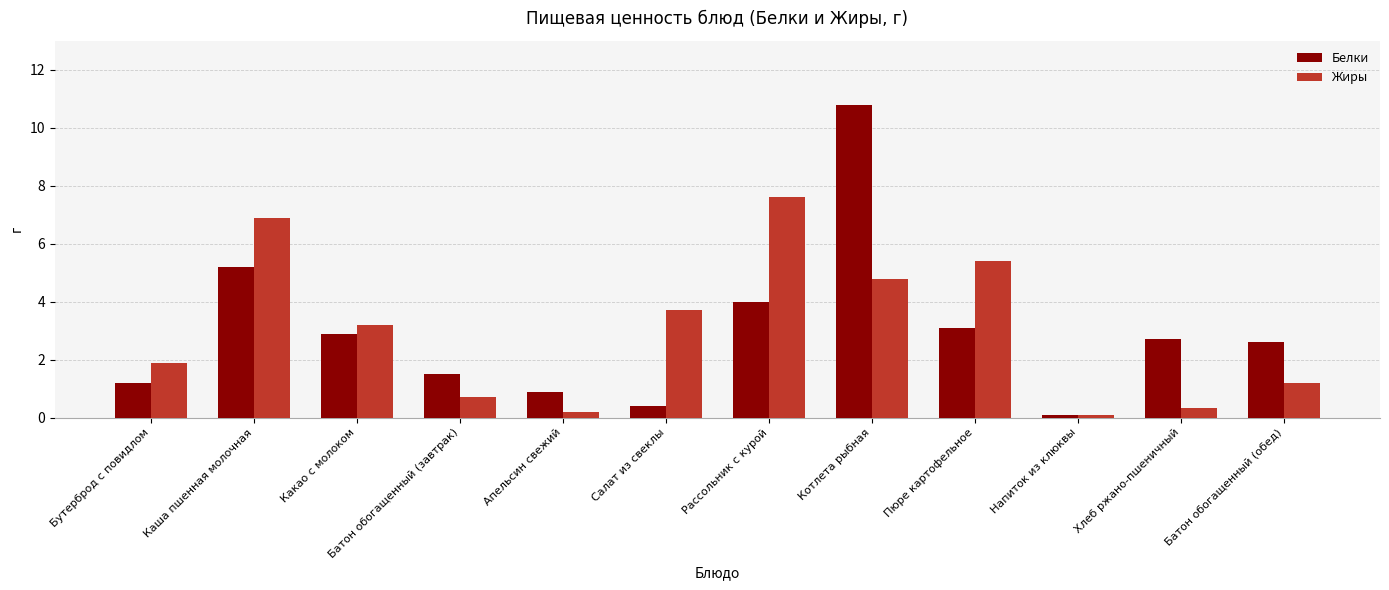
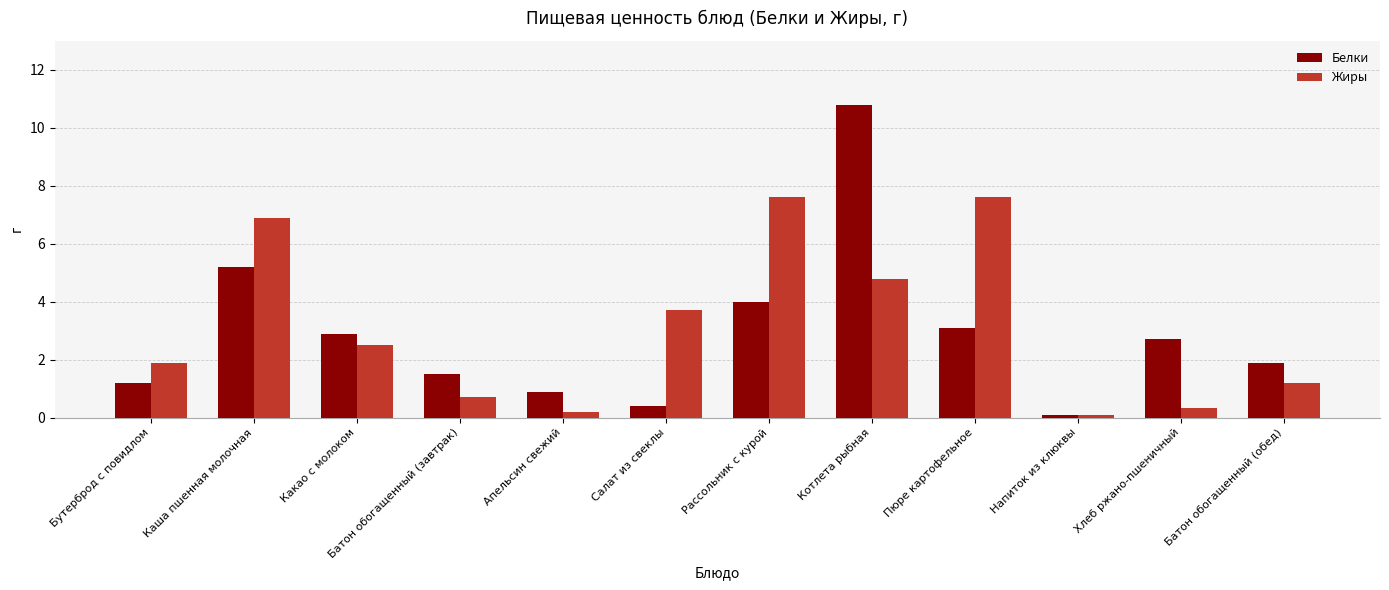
Жиры, Какао с молоком: 3.2 -> 2.5
Жиры, Пюре картофельное: 5.4 -> 7.6
Белки, Батон обогащенный (обед): 2.6 -> 1.9
